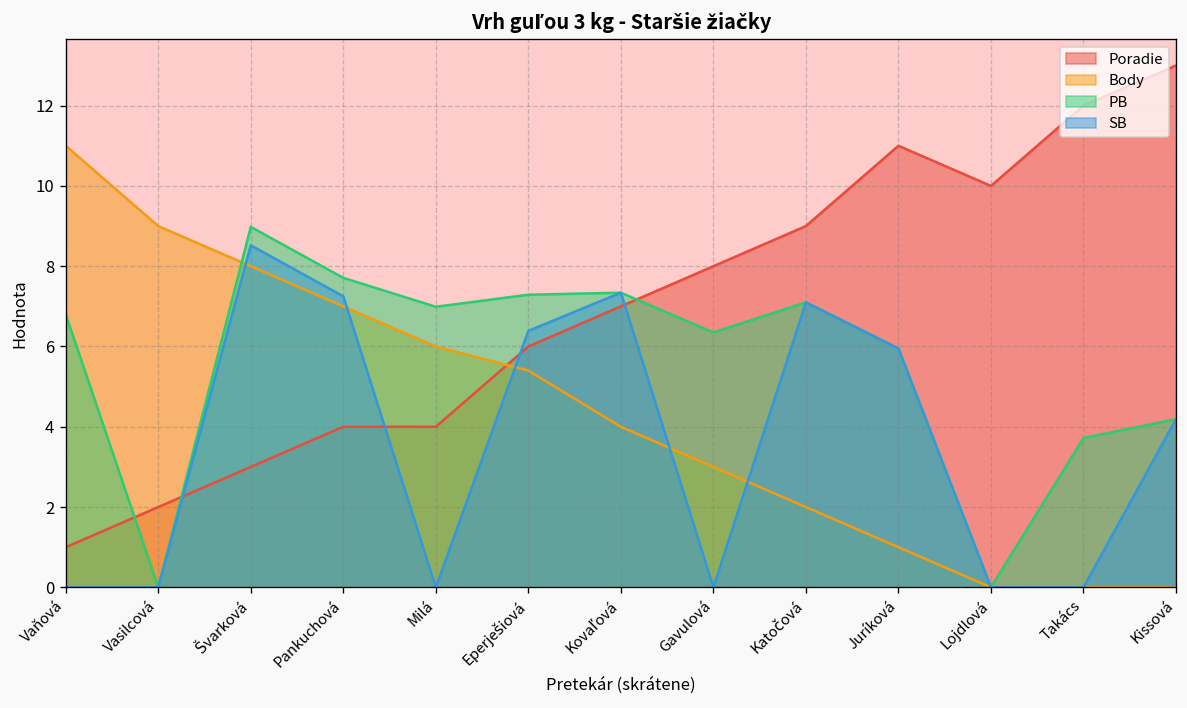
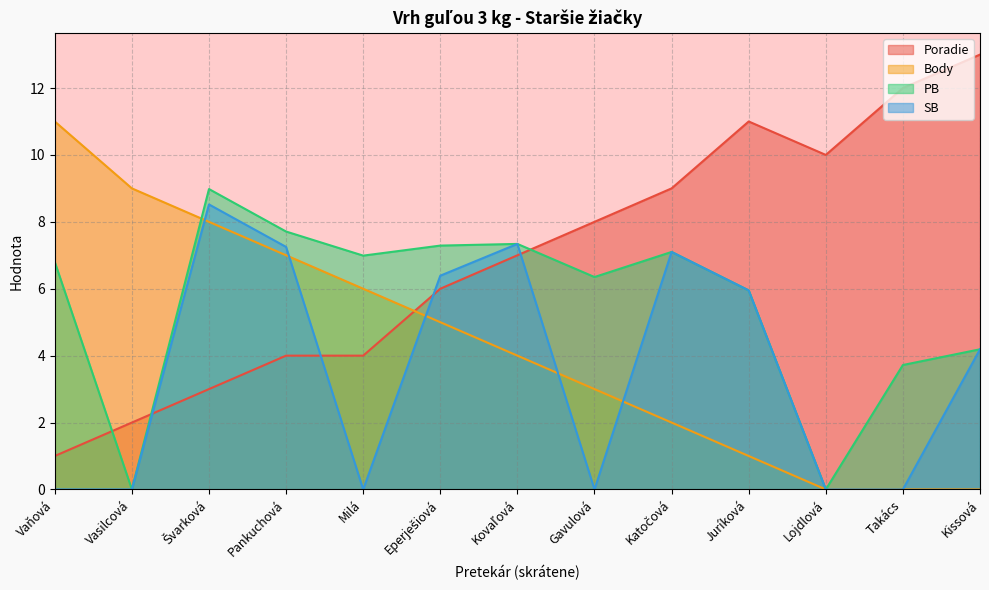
Body, Eperješiová: 5.4 -> 5.0
